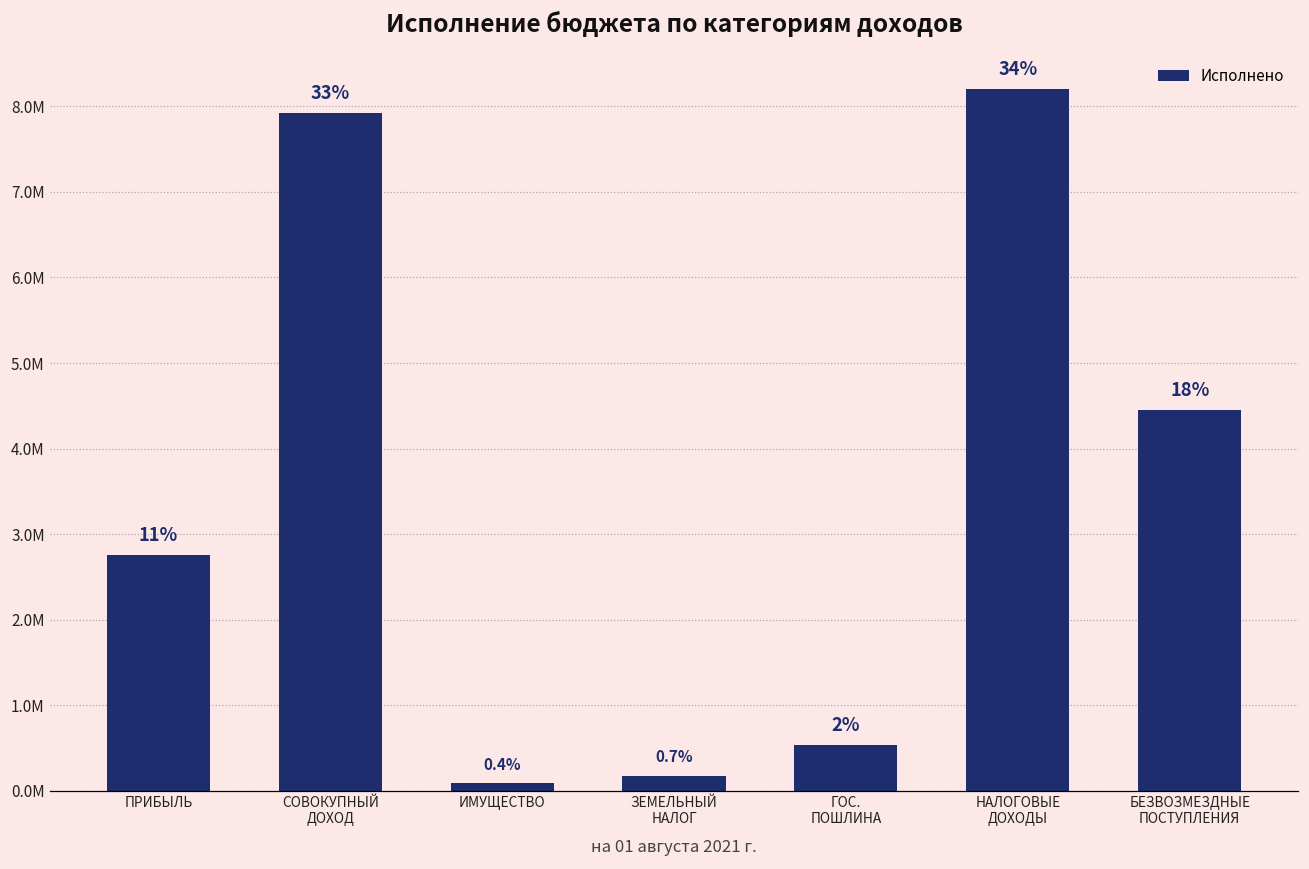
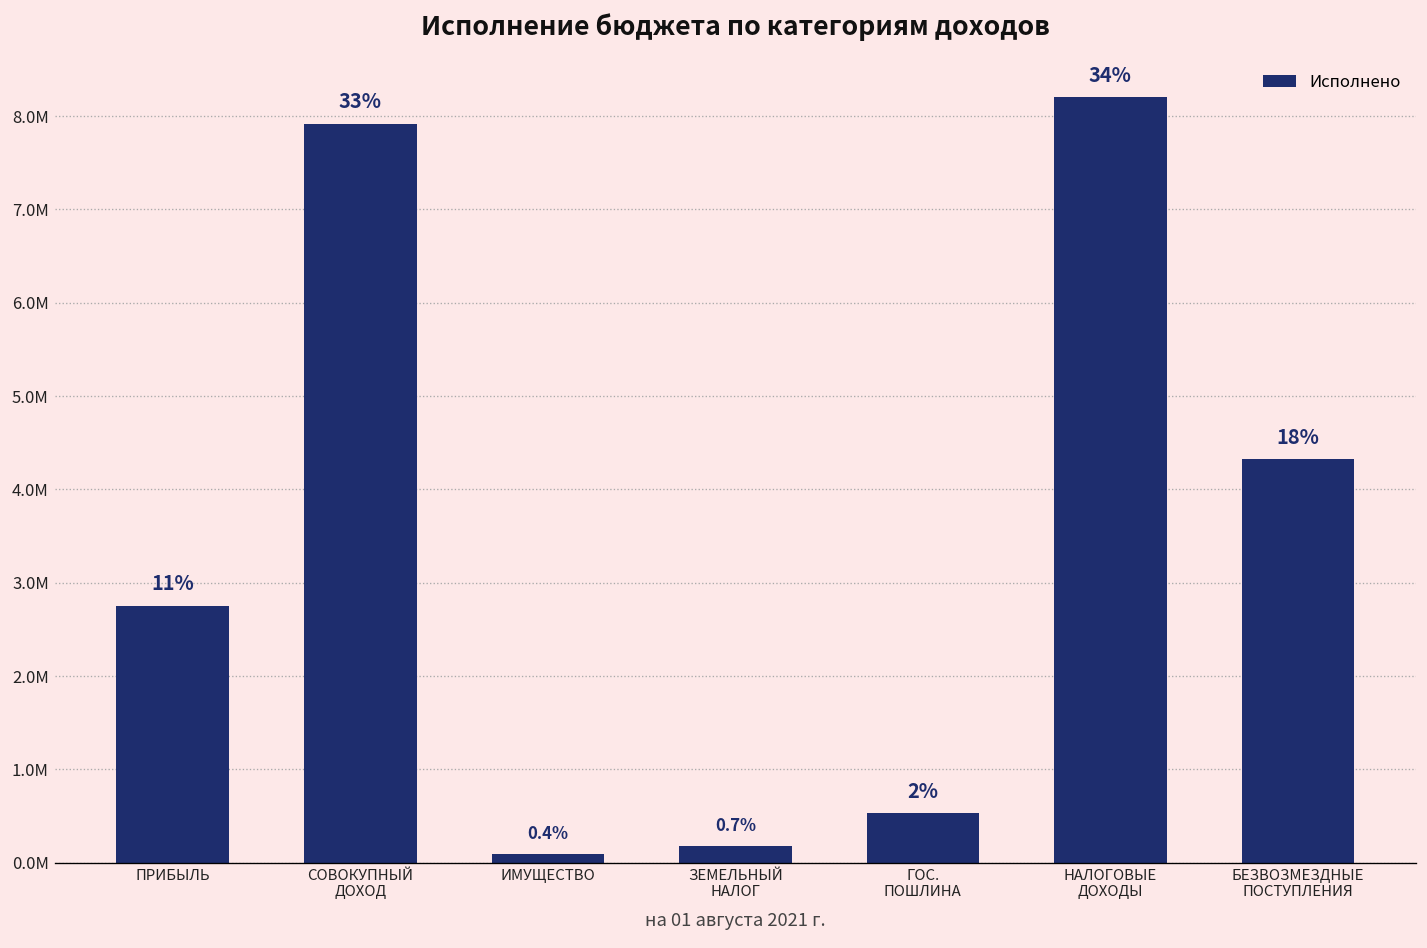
БЕЗВОЗМЕЗДНЫЕ ПОСТУПЛЕНИЯ: 4.5М -> 4.3М
